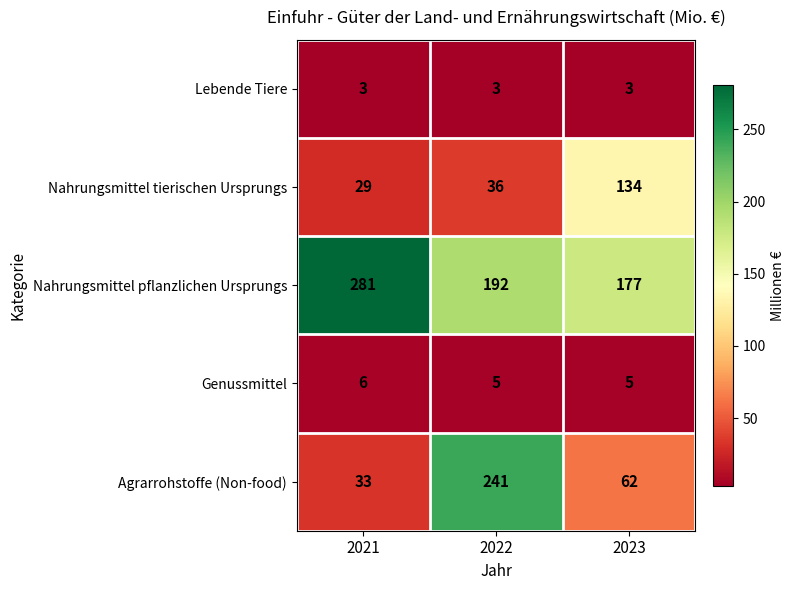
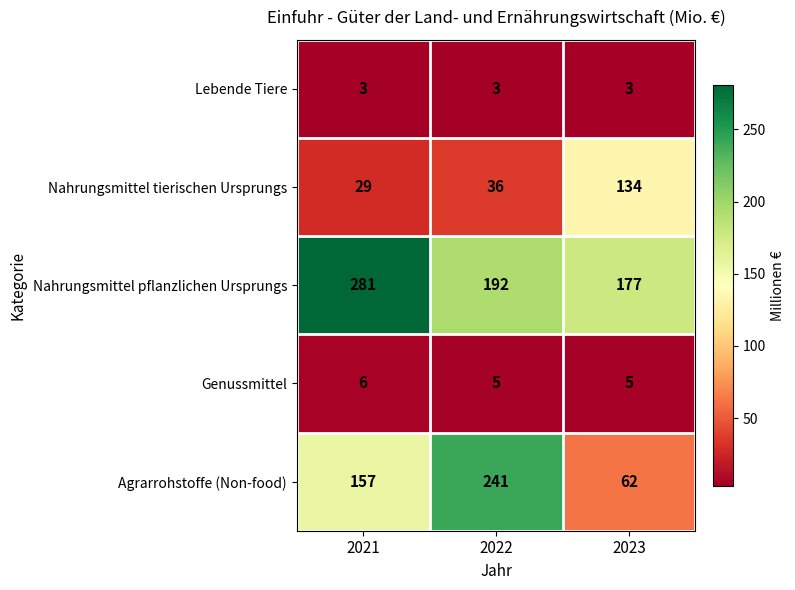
Agrarrohstoffe (Non-food), 2021: 33 -> 157
